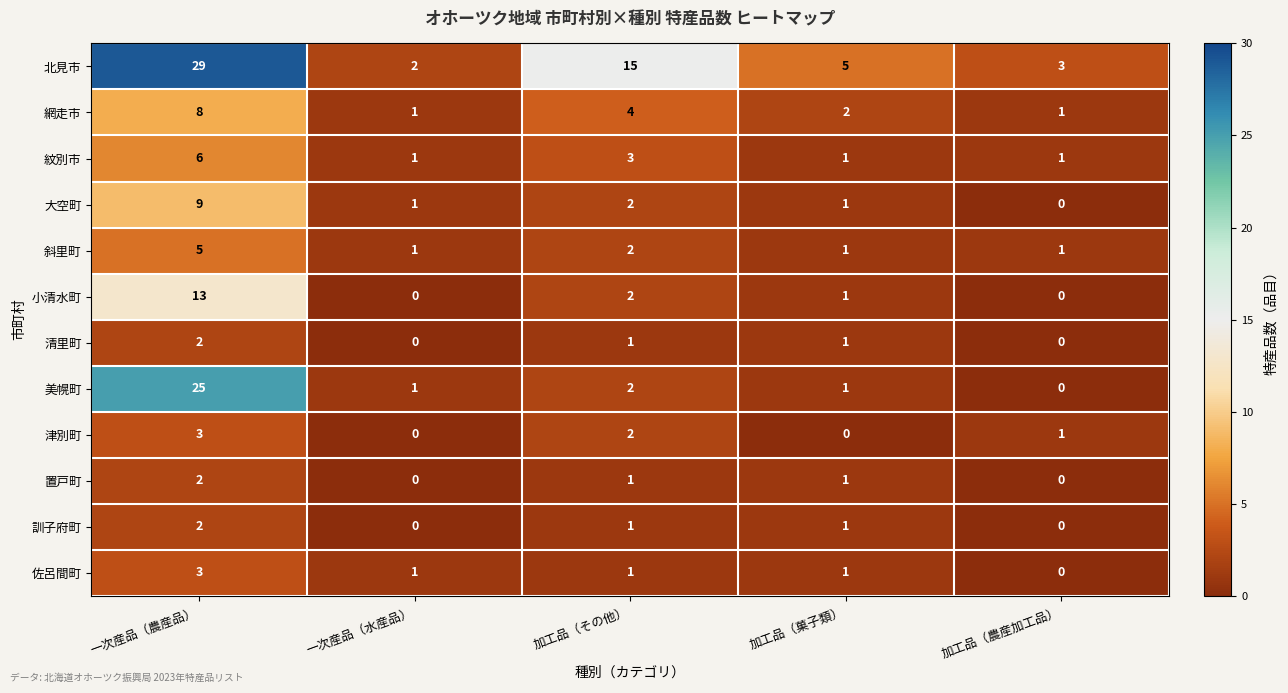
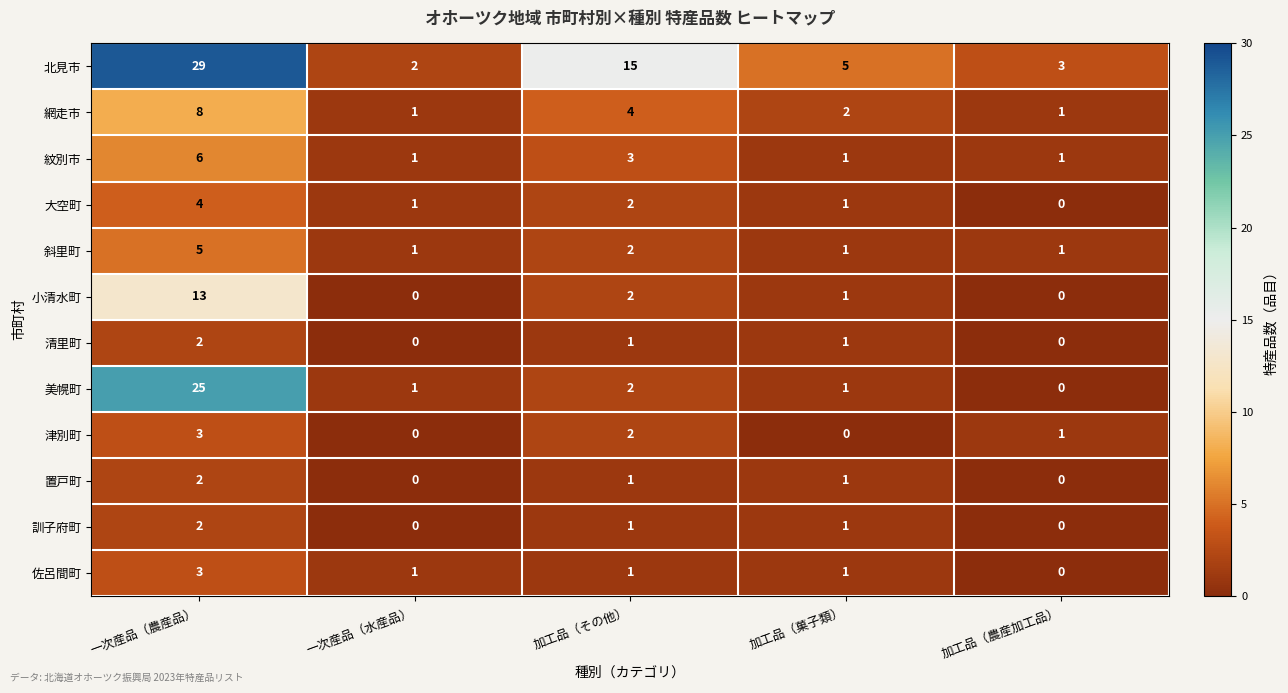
大空町, 一次産品（農産品）: 9 -> 4
